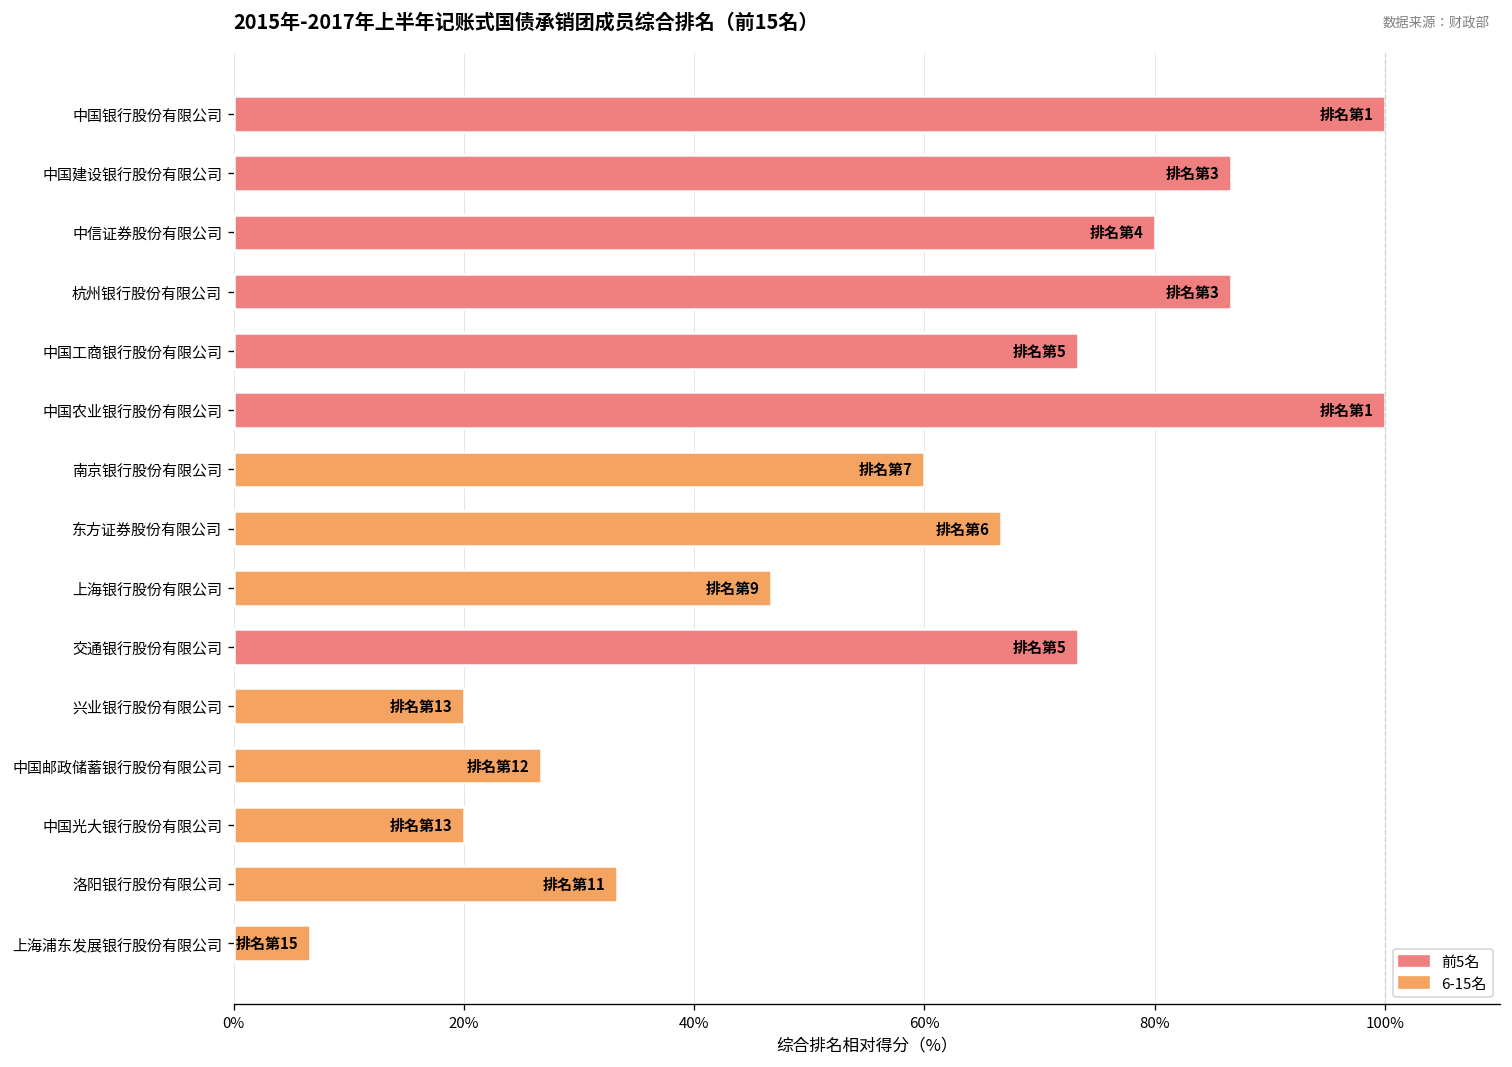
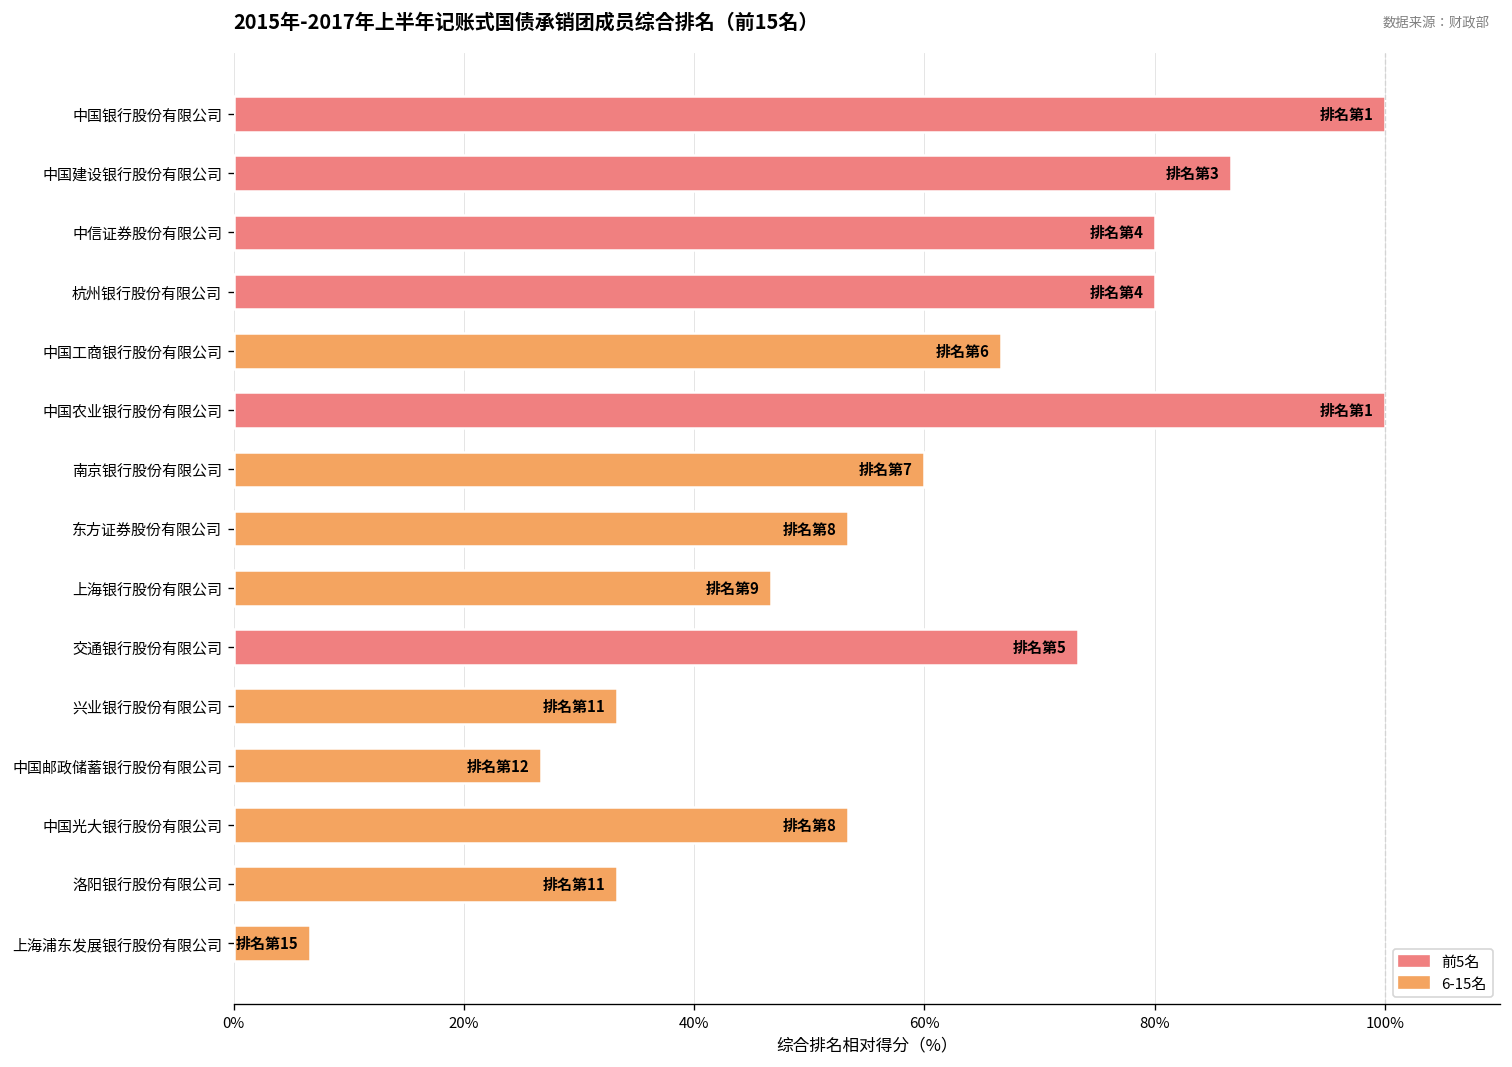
杭州银行股份有限公司: 3 -> 4
中国工商银行股份有限公司: 5 -> 6
东方证券股份有限公司: 6 -> 8
兴业银行股份有限公司: 13 -> 11
中国光大银行股份有限公司: 13 -> 8
